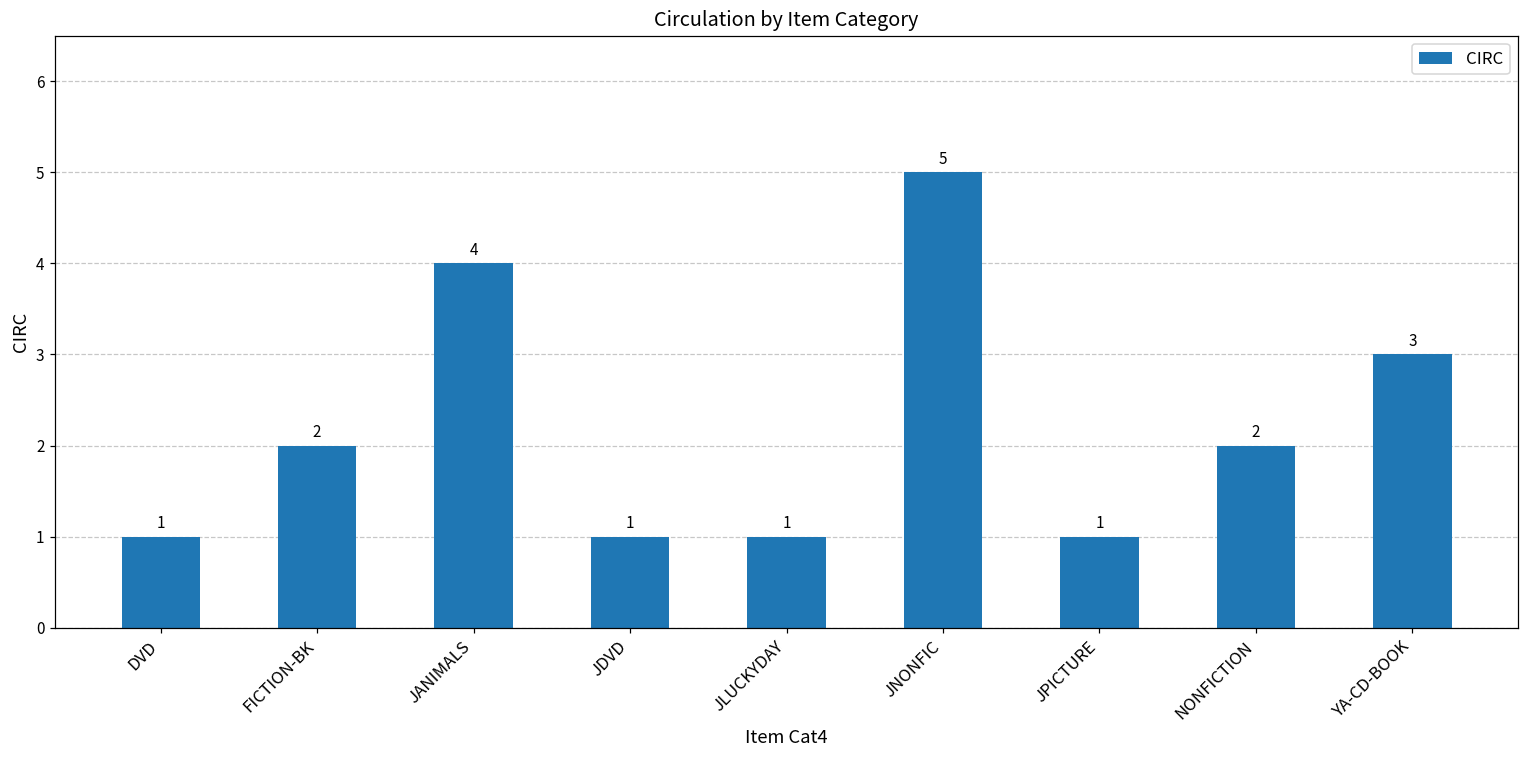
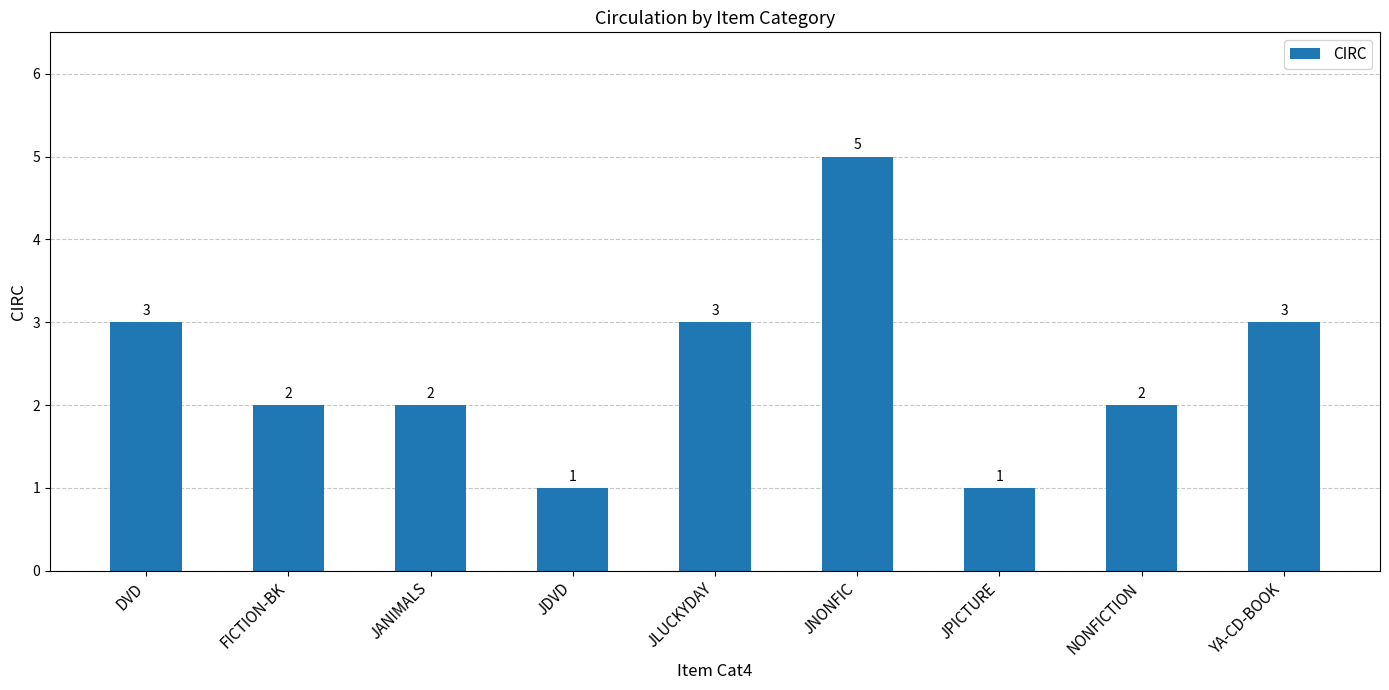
DVD: 1 -> 3
JANIMALS: 4 -> 2
JLUCKYDAY: 1 -> 3
